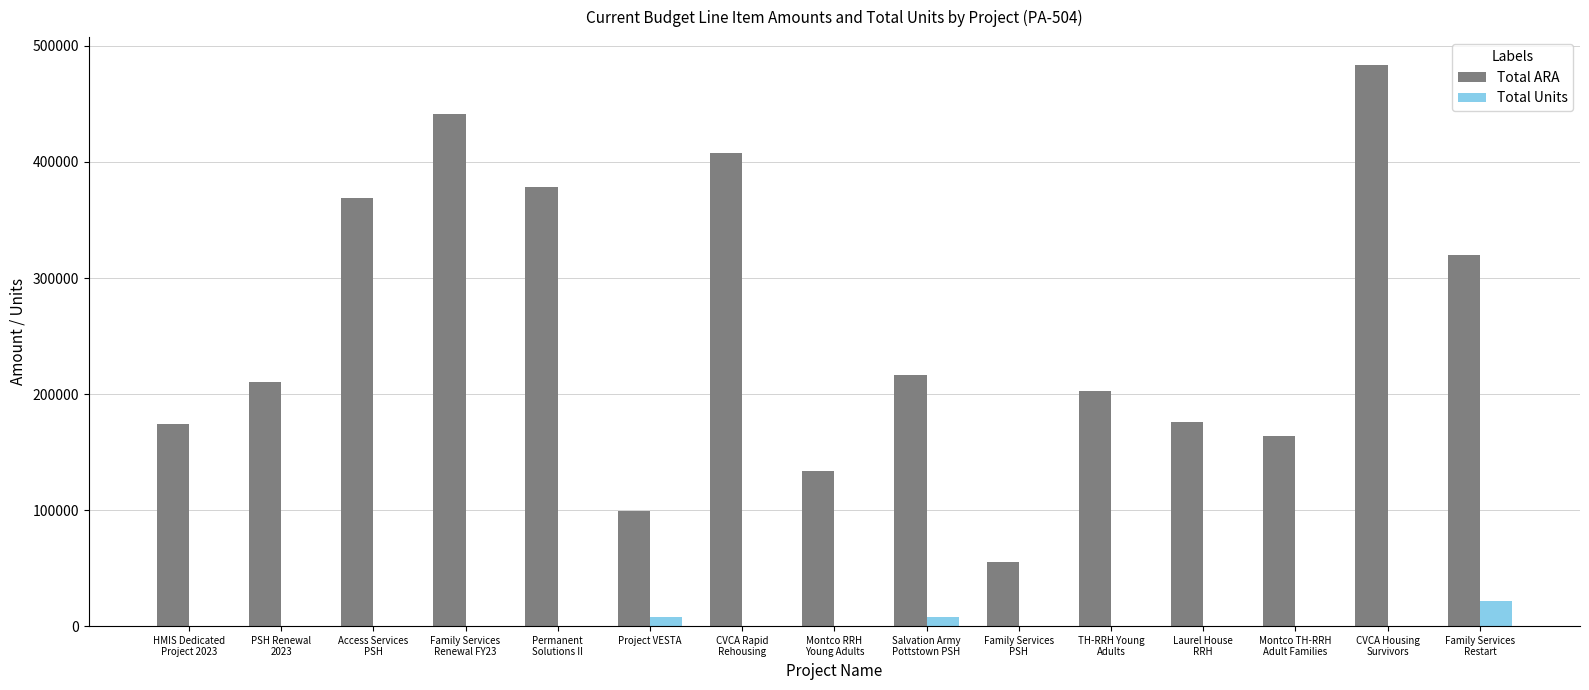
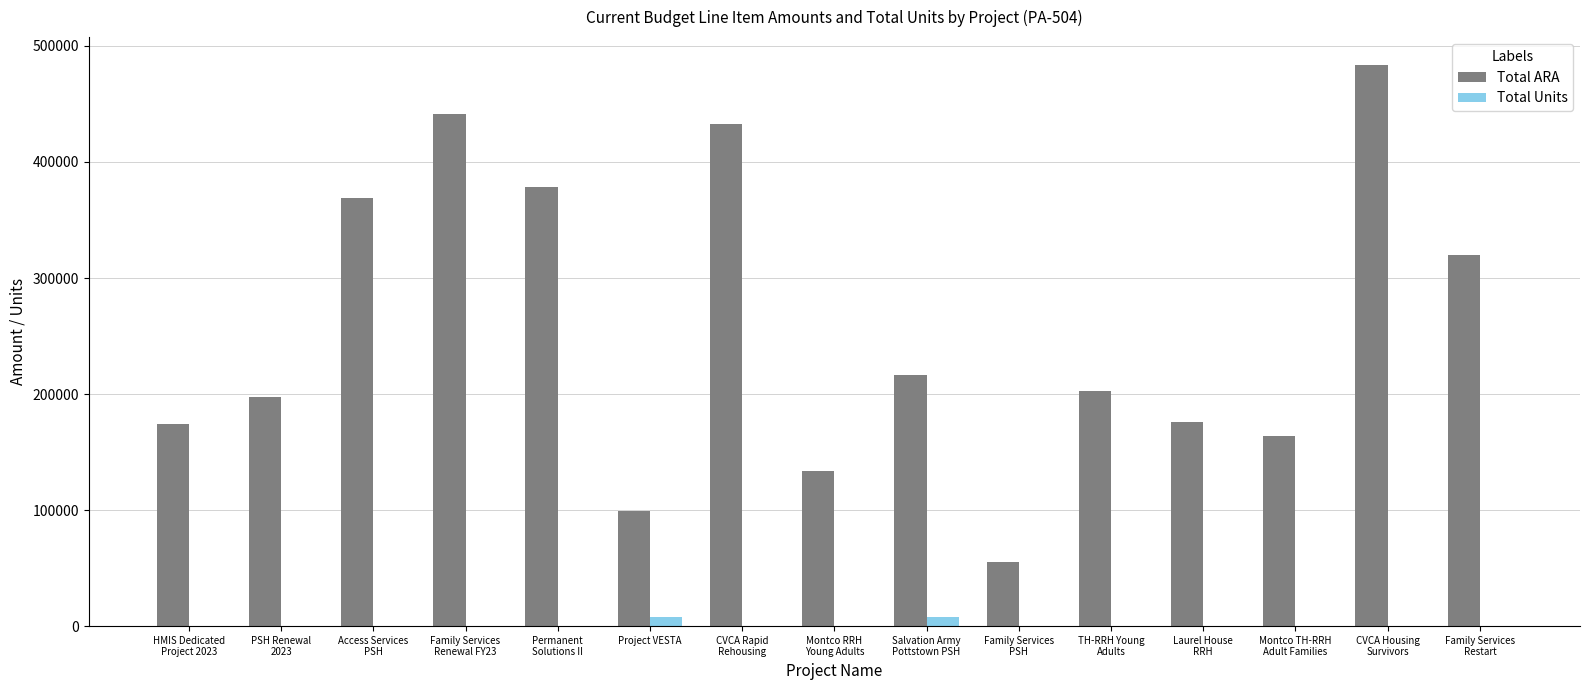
Total ARA, PSH Renewal 2023: 211000 -> 198000
Total ARA, CVCA Rapid Rehousing: 408000 -> 433000
Total Units, Family Services Restart: 22000 -> 0
